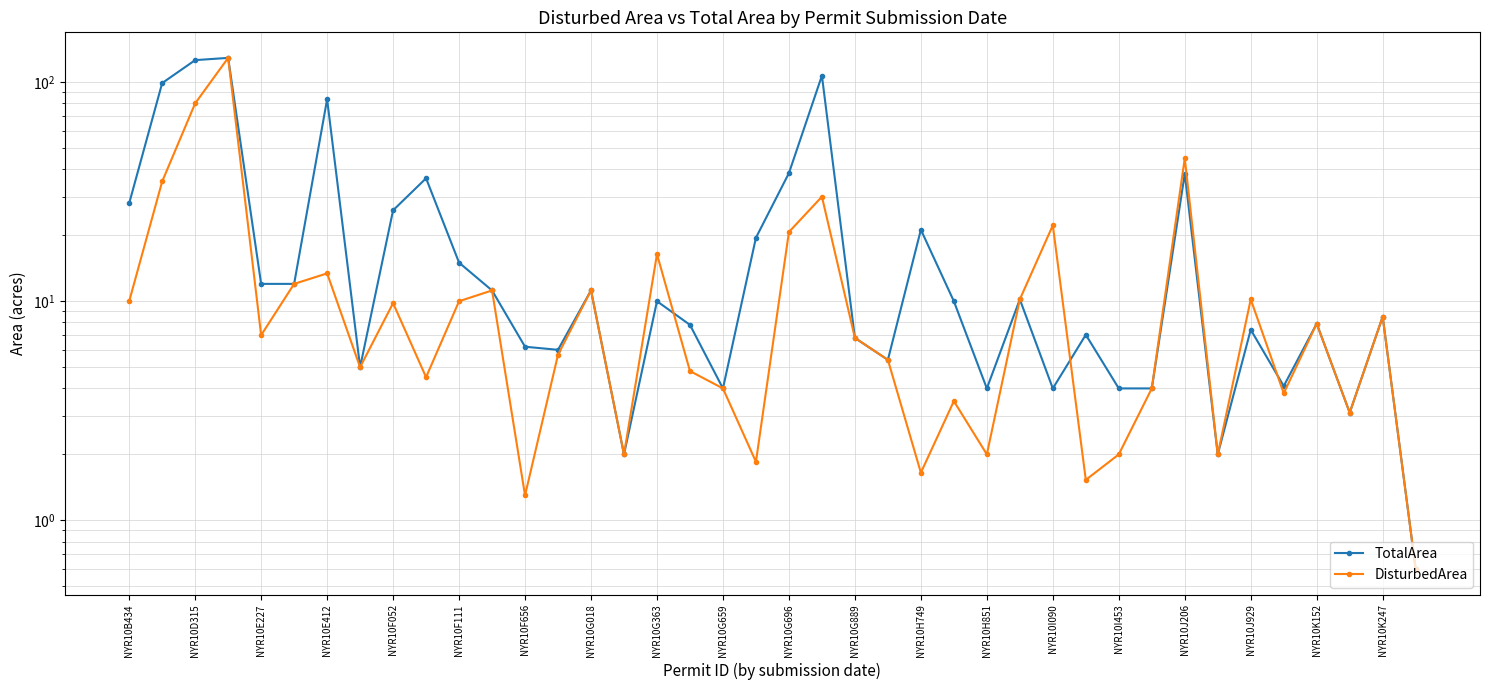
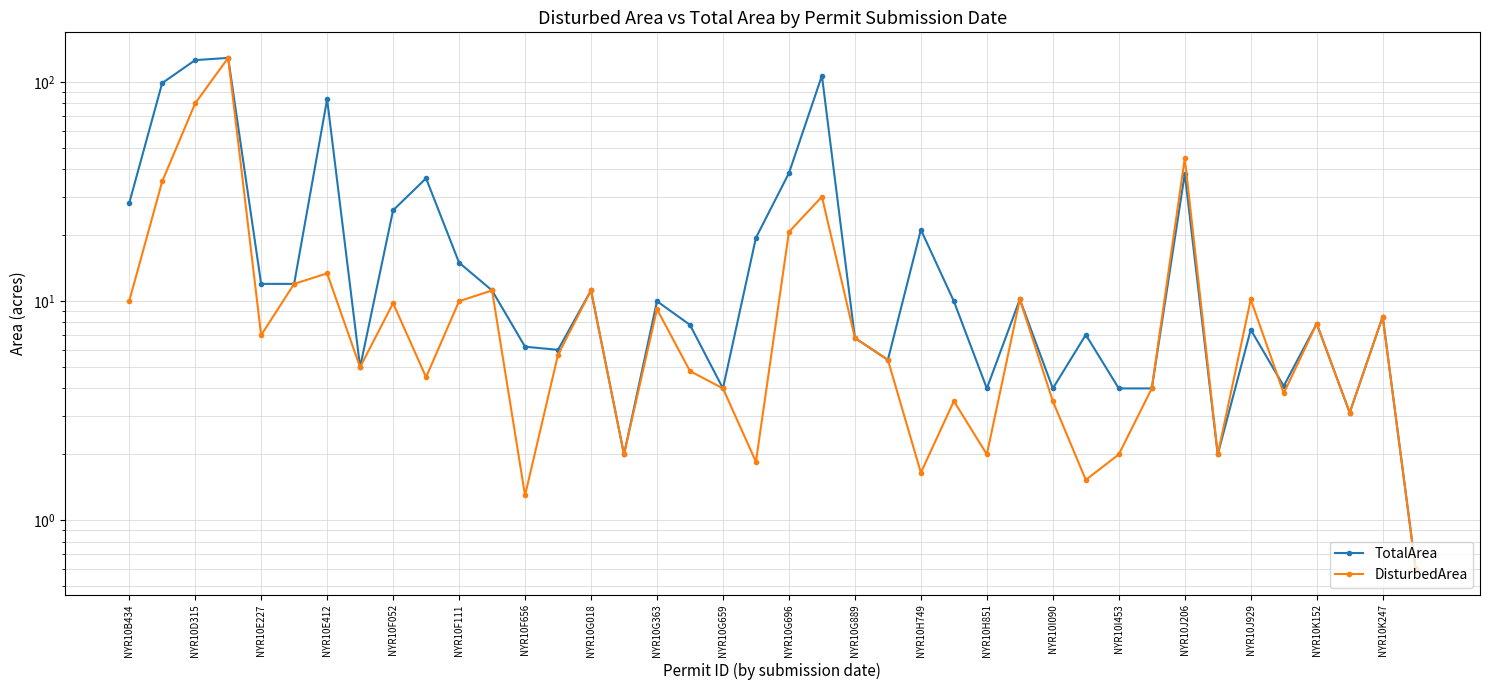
DisturbedArea, NYR10G363: 16 -> 9.2
DisturbedArea, NYR10I090: 22 -> 3.5
